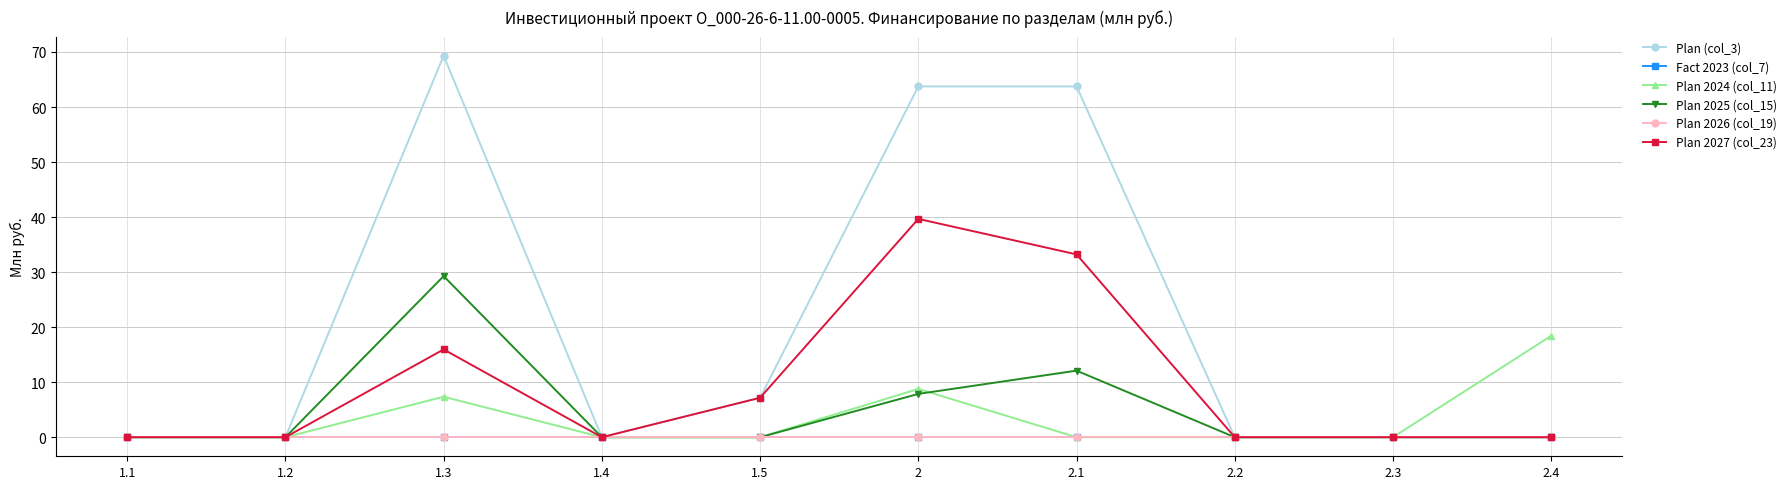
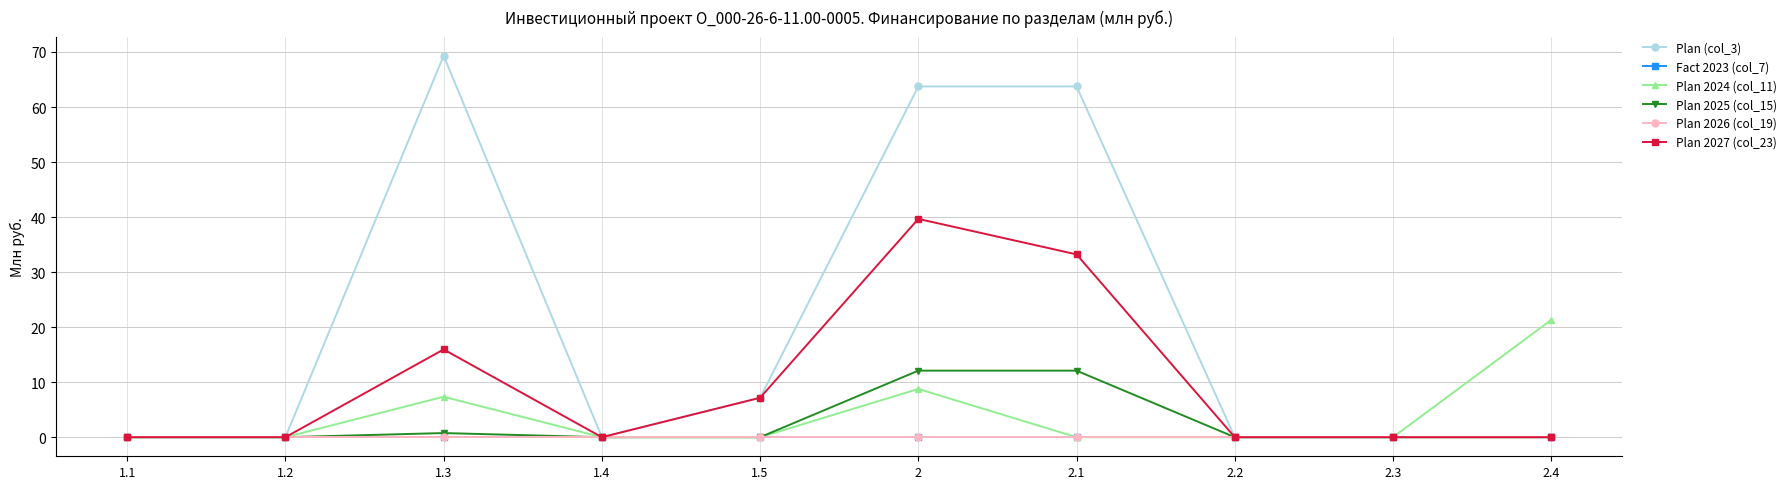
Plan 2025 (col_15), 1.3: 29 -> 1
Plan 2025 (col_15), 2: 8 -> 12
Plan 2024 (col_11), 2.4: 18 -> 21
